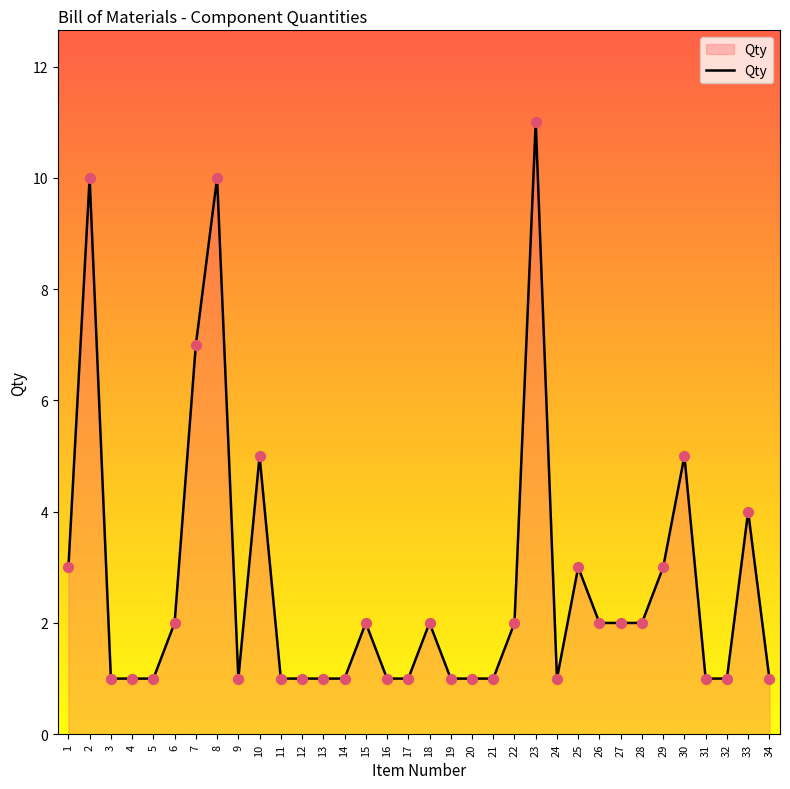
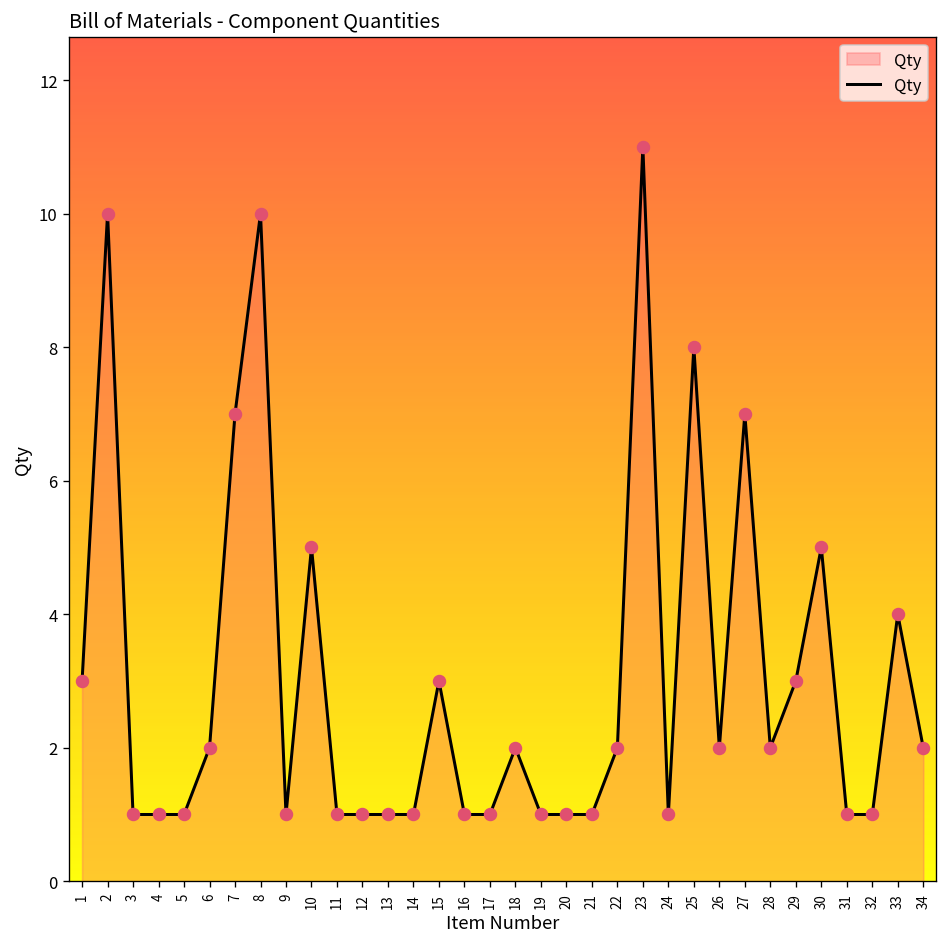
15: 2 -> 3
25: 3 -> 8
27: 2 -> 7
34: 1 -> 2
